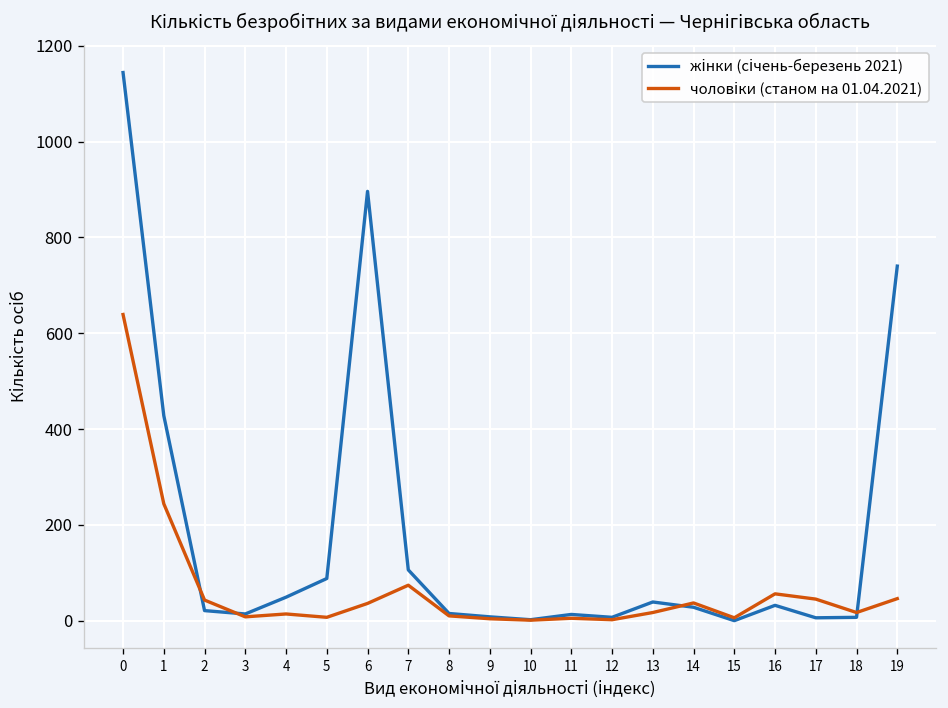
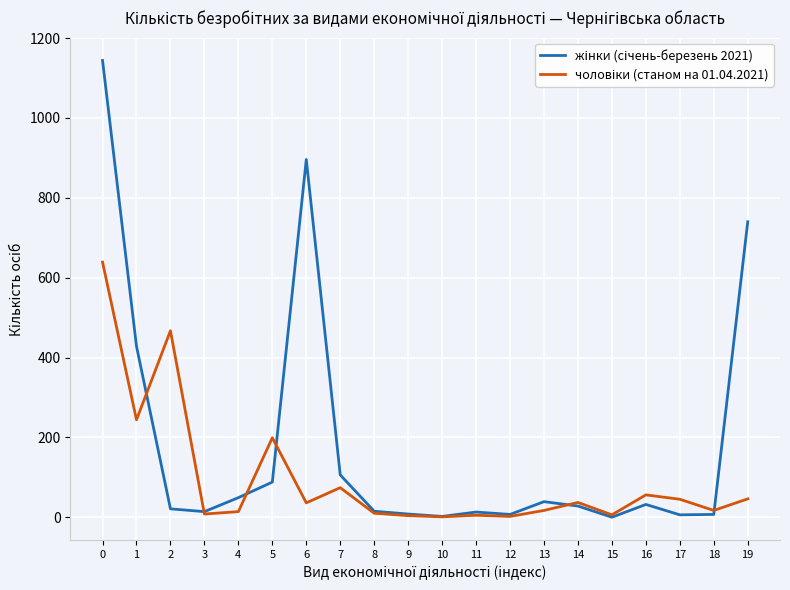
чоловіки (станом на 01.04.2021), 2: 40 -> 470
чоловіки (станом на 01.04.2021), 5: 10 -> 200
